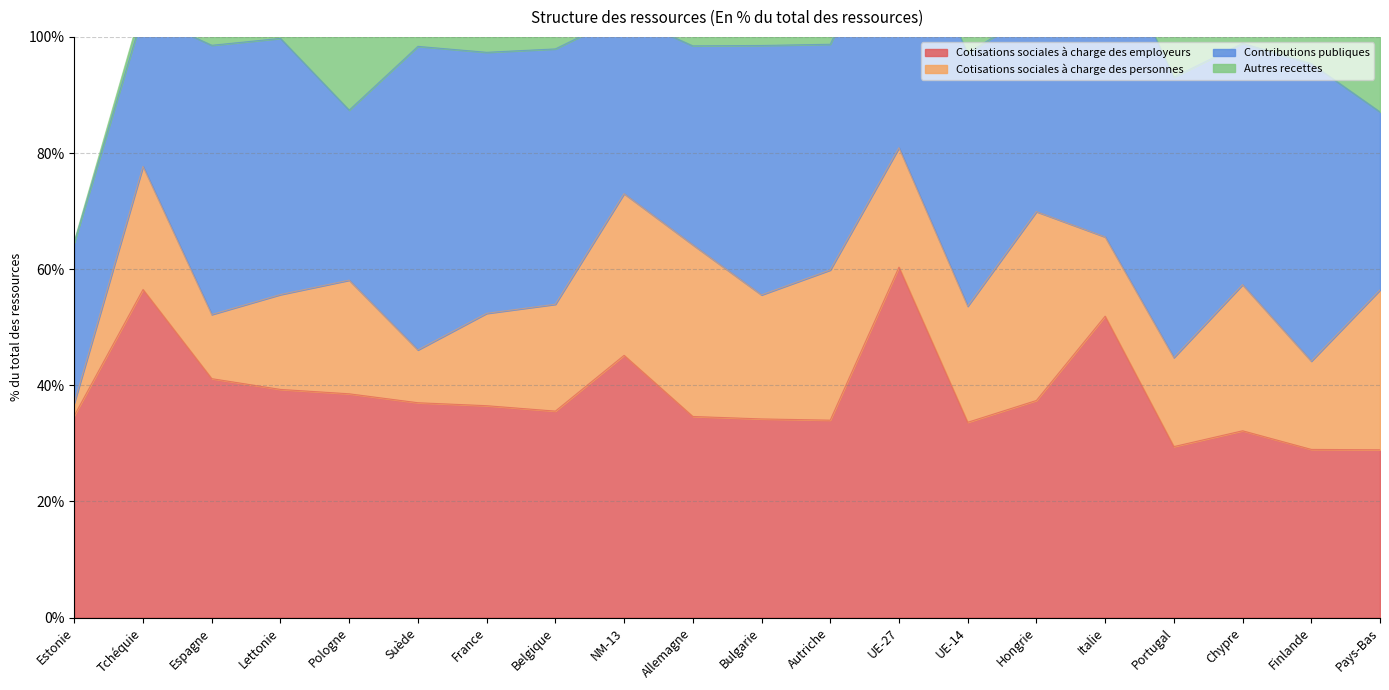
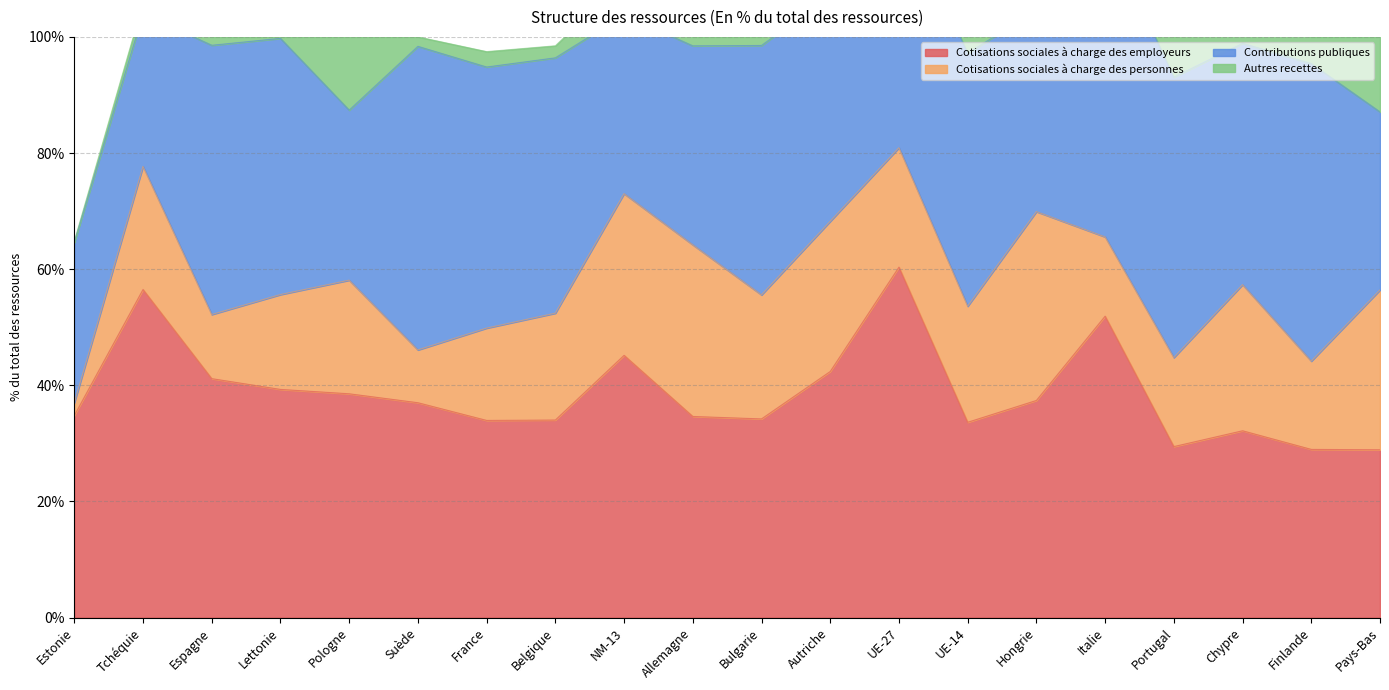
Cotisations sociales à charge des employeurs, France: 36% -> 34%
Cotisations sociales à charge des employeurs, Belgique: 36% -> 34%
Cotisations sociales à charge des employeurs, Autriche: 34% -> 42%
